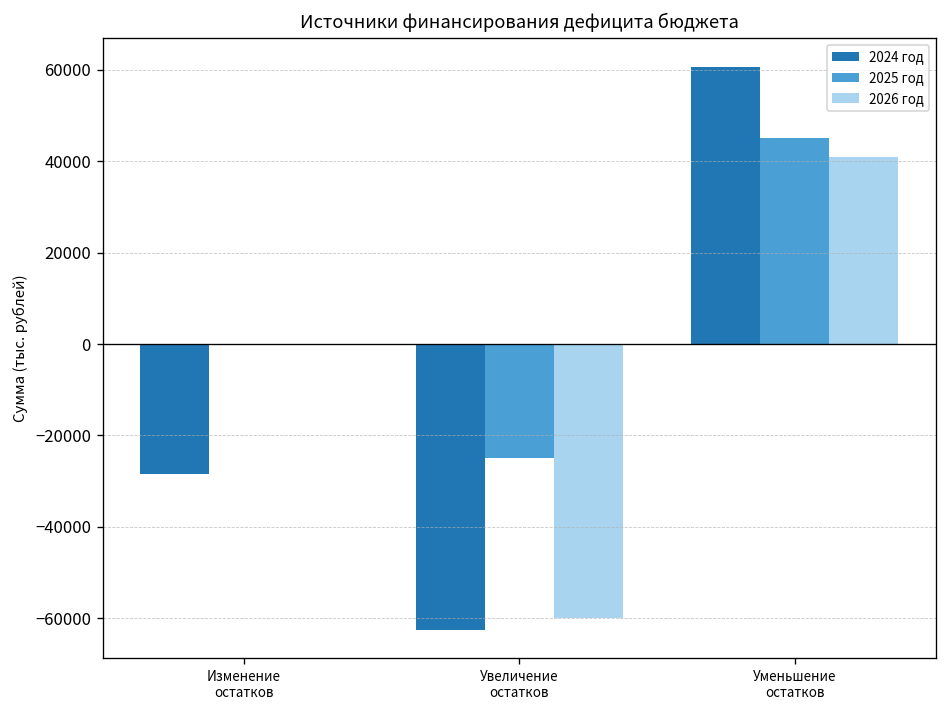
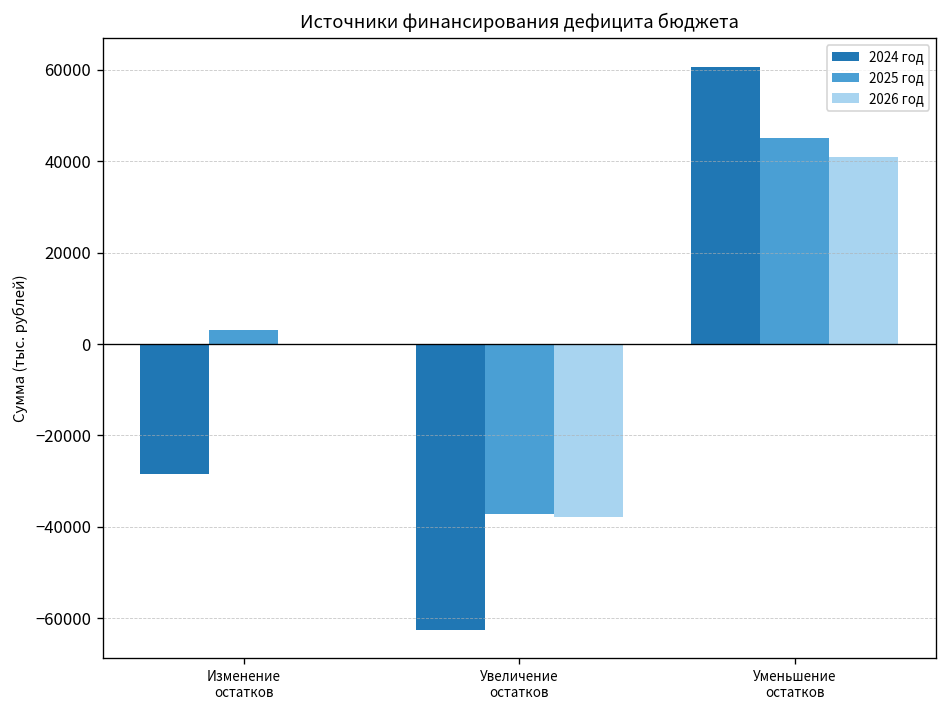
2025 год, Изменение остатков: 0 -> 3000
2025 год, Увеличение остатков: -25000 -> -37000
2026 год, Увеличение остатков: -60000 -> -38000
